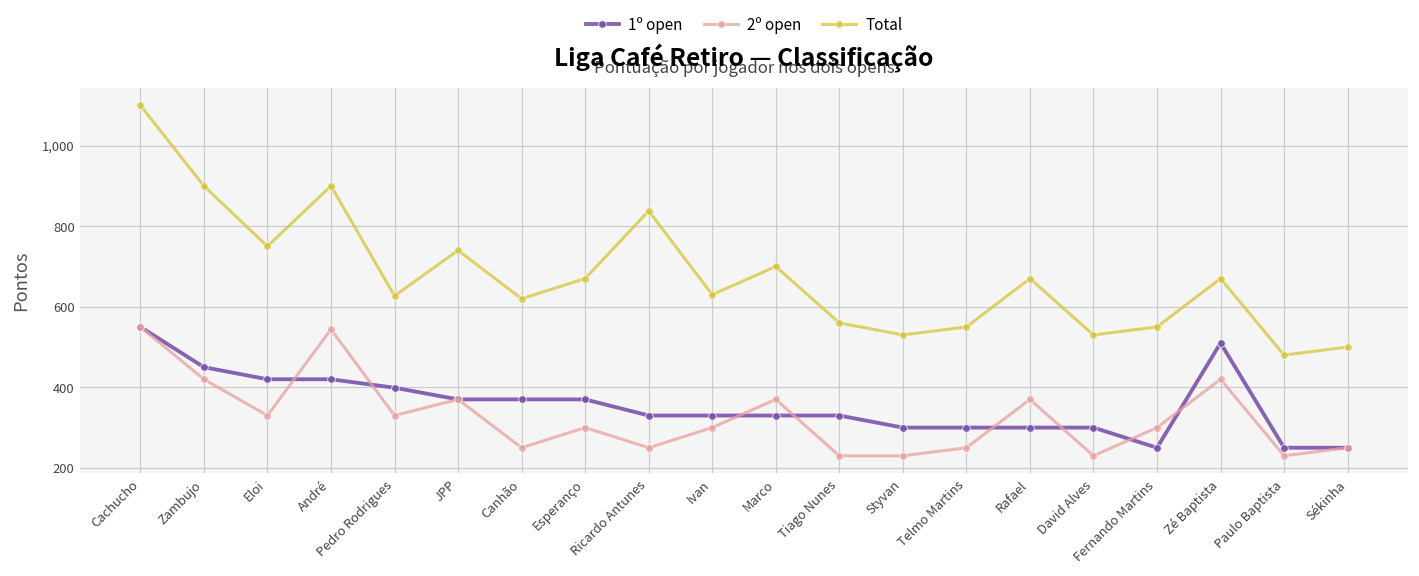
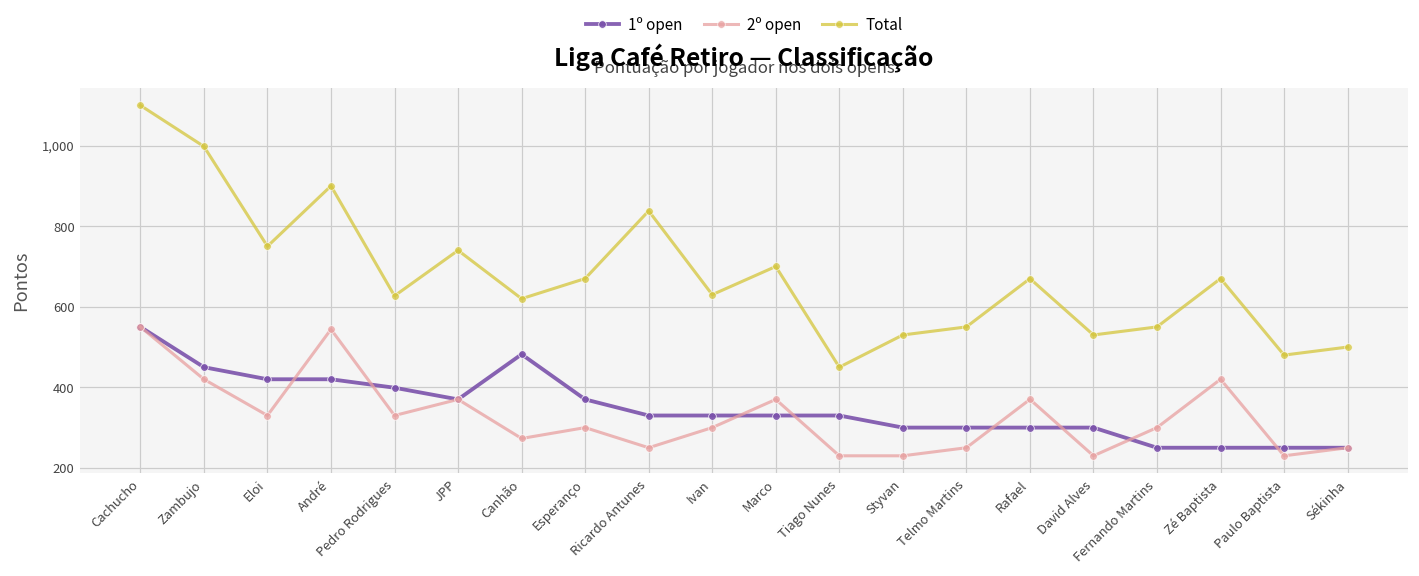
Total, Zambujo: 900 -> 1,000
1º open, Canhão: 370 -> 480
2º open, Canhão: 250 -> 270
Total, Tiago Nunes: 560 -> 450
1º open, Zé Baptista: 510 -> 250
